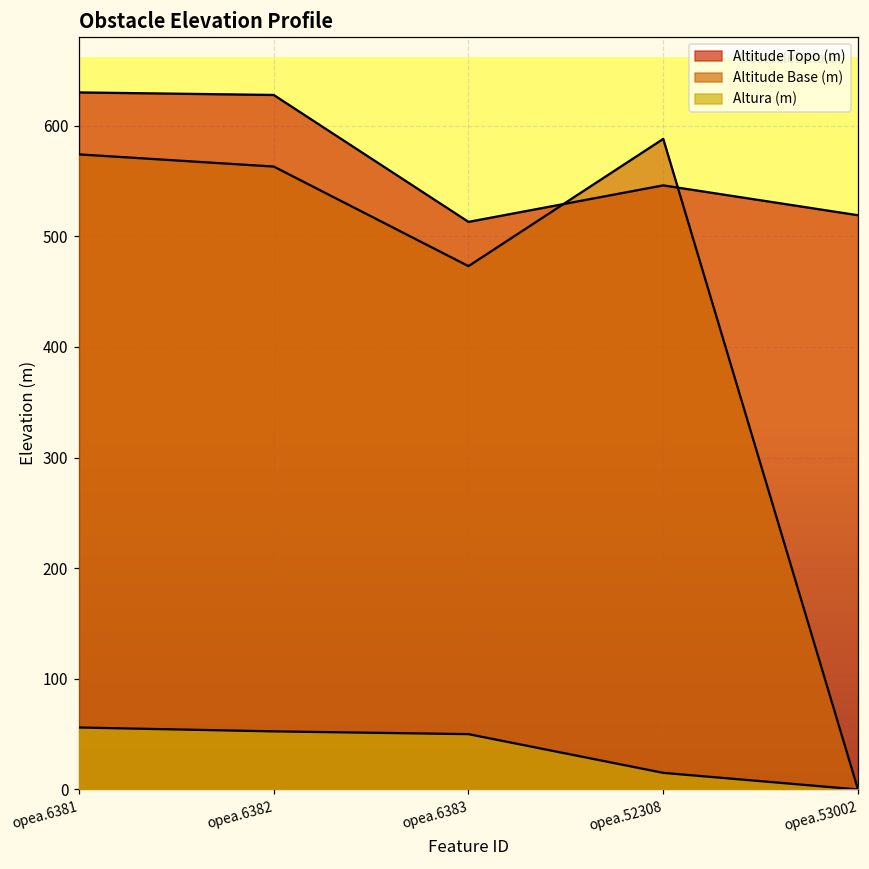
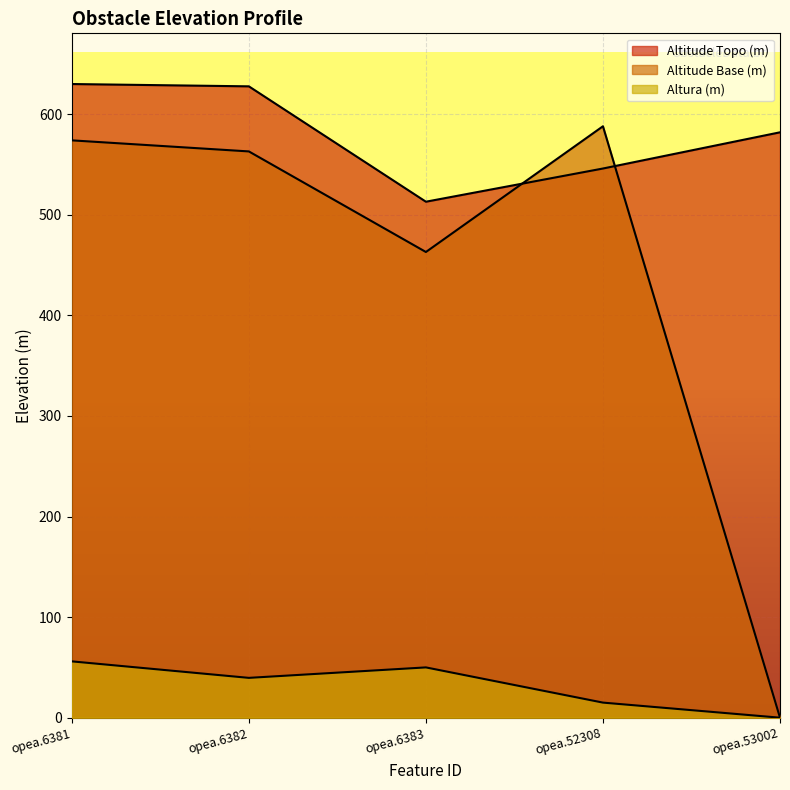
Altura (m), opea.6382: 53 -> 40
Altitude Base (m), opea.6383: 473 -> 463
Altitude Topo (m), opea.53002: 519 -> 582
